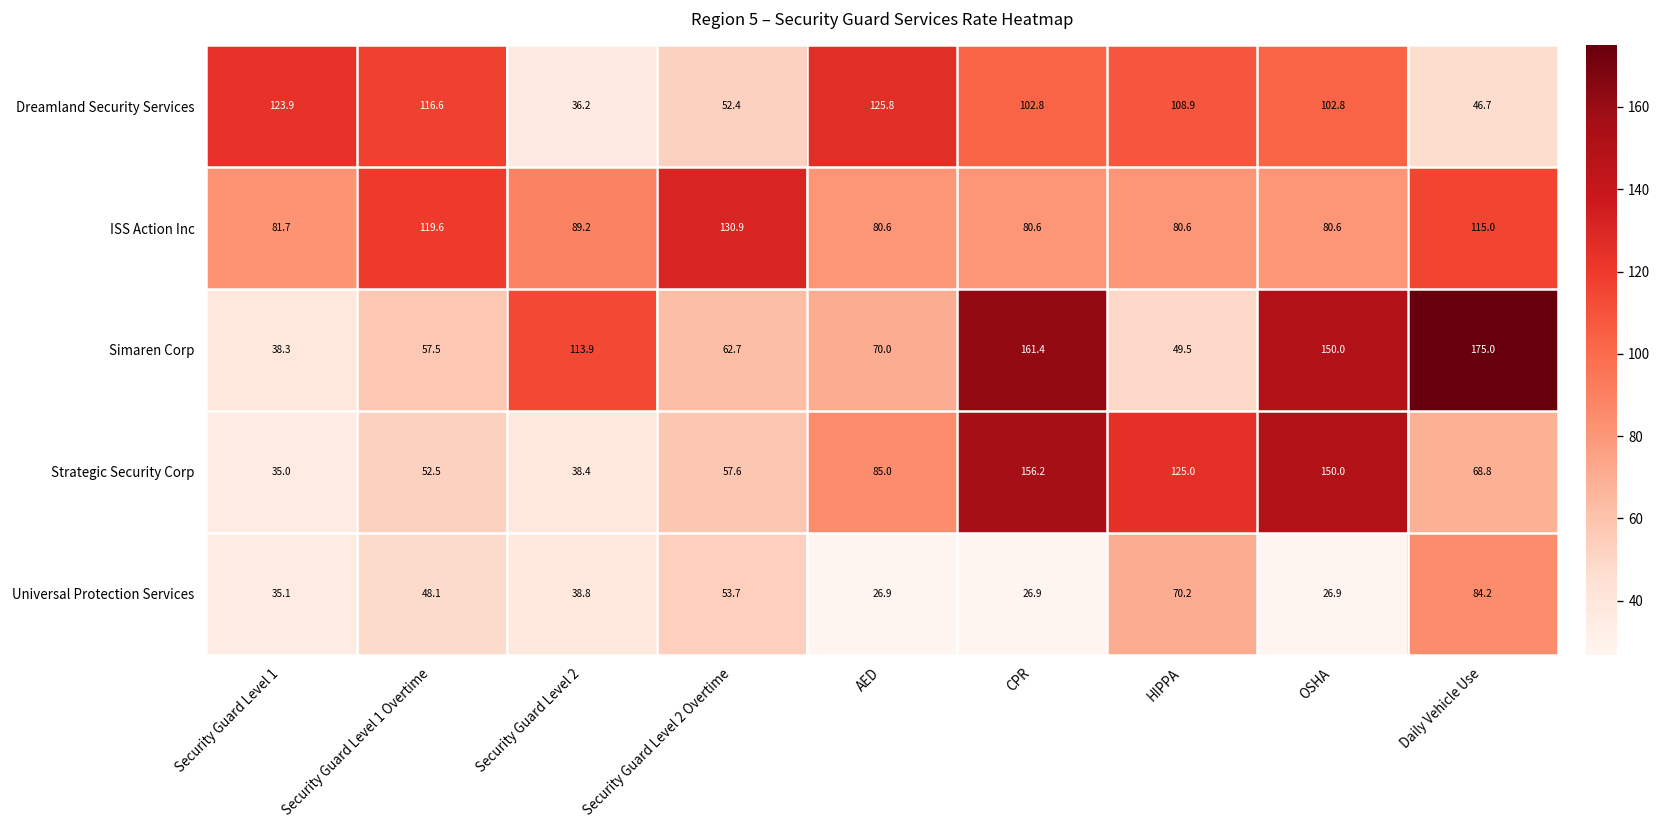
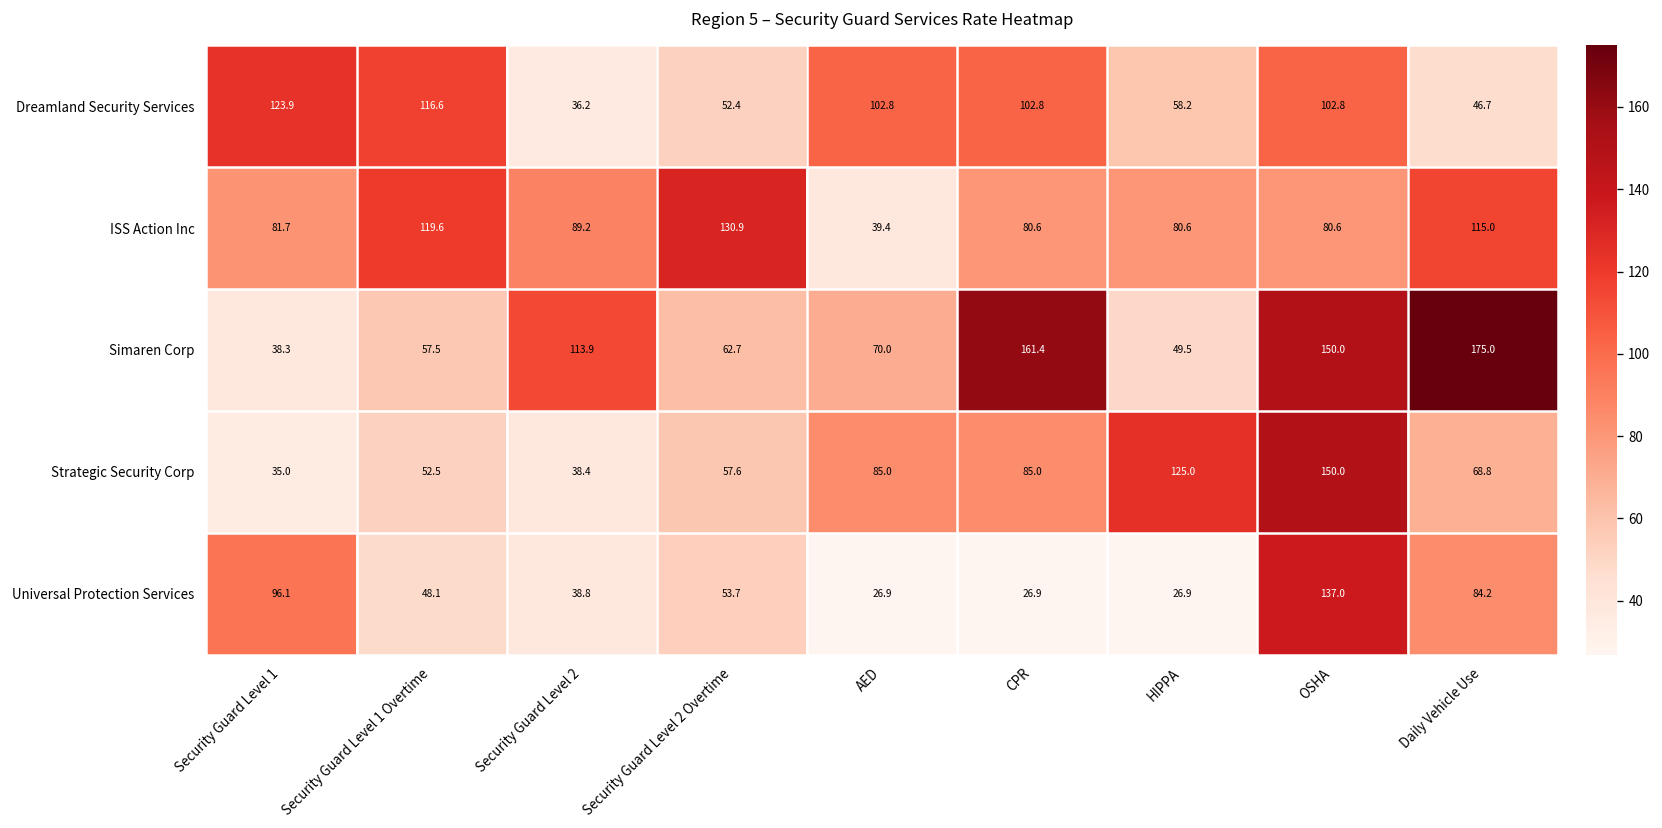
Dreamland Security Services, AED: 125.8 -> 102.8
Dreamland Security Services, HIPPA: 108.9 -> 58.2
ISS Action Inc, AED: 80.6 -> 39.4
Strategic Security Corp, CPR: 156.2 -> 85.0
Universal Protection Services, Security Guard Level 1: 35.1 -> 96.1
Universal Protection Services, HIPPA: 70.2 -> 26.9
Universal Protection Services, OSHA: 26.9 -> 137.0
